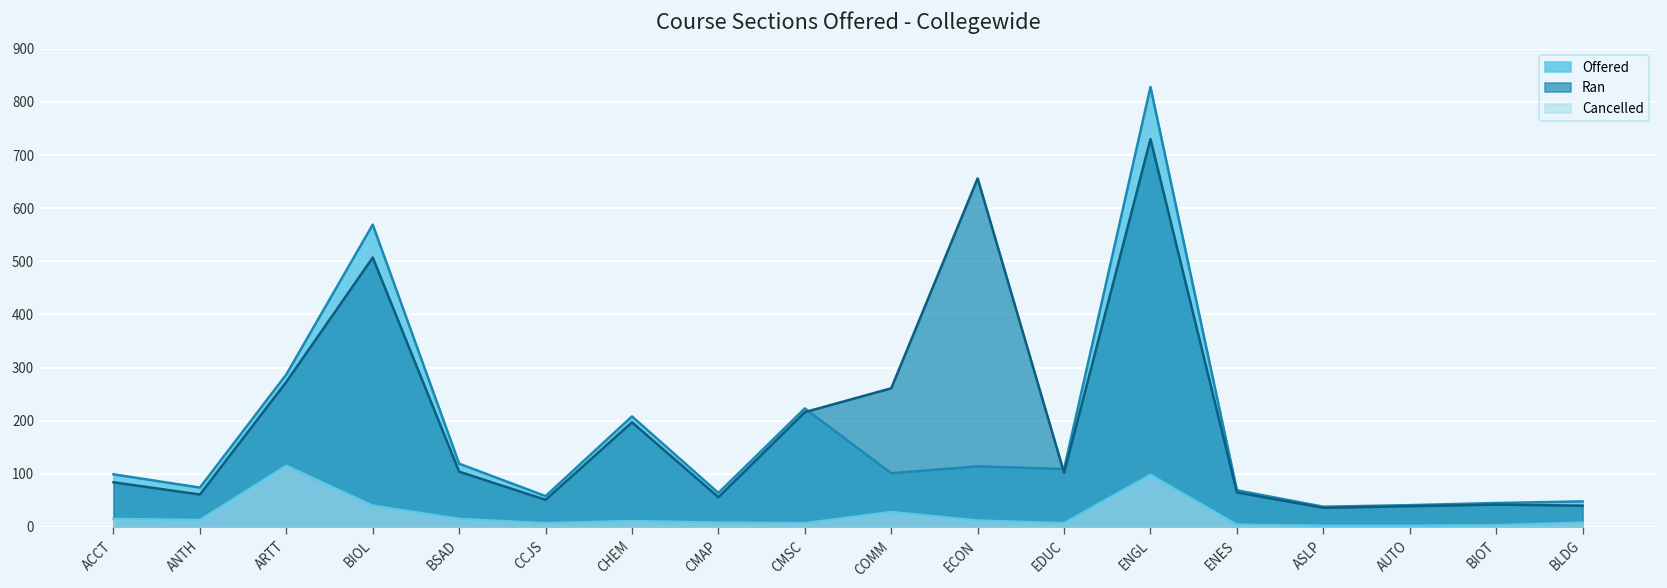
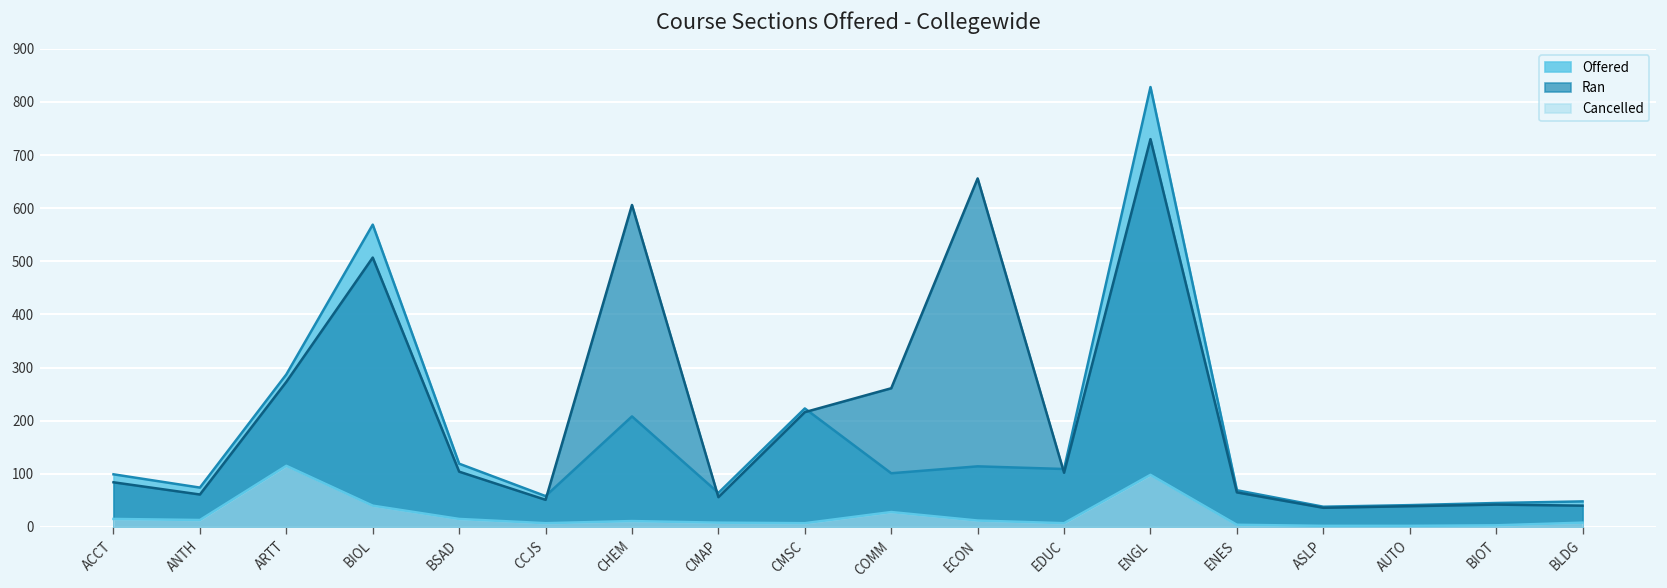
Ran, CHEM: 200 -> 610
